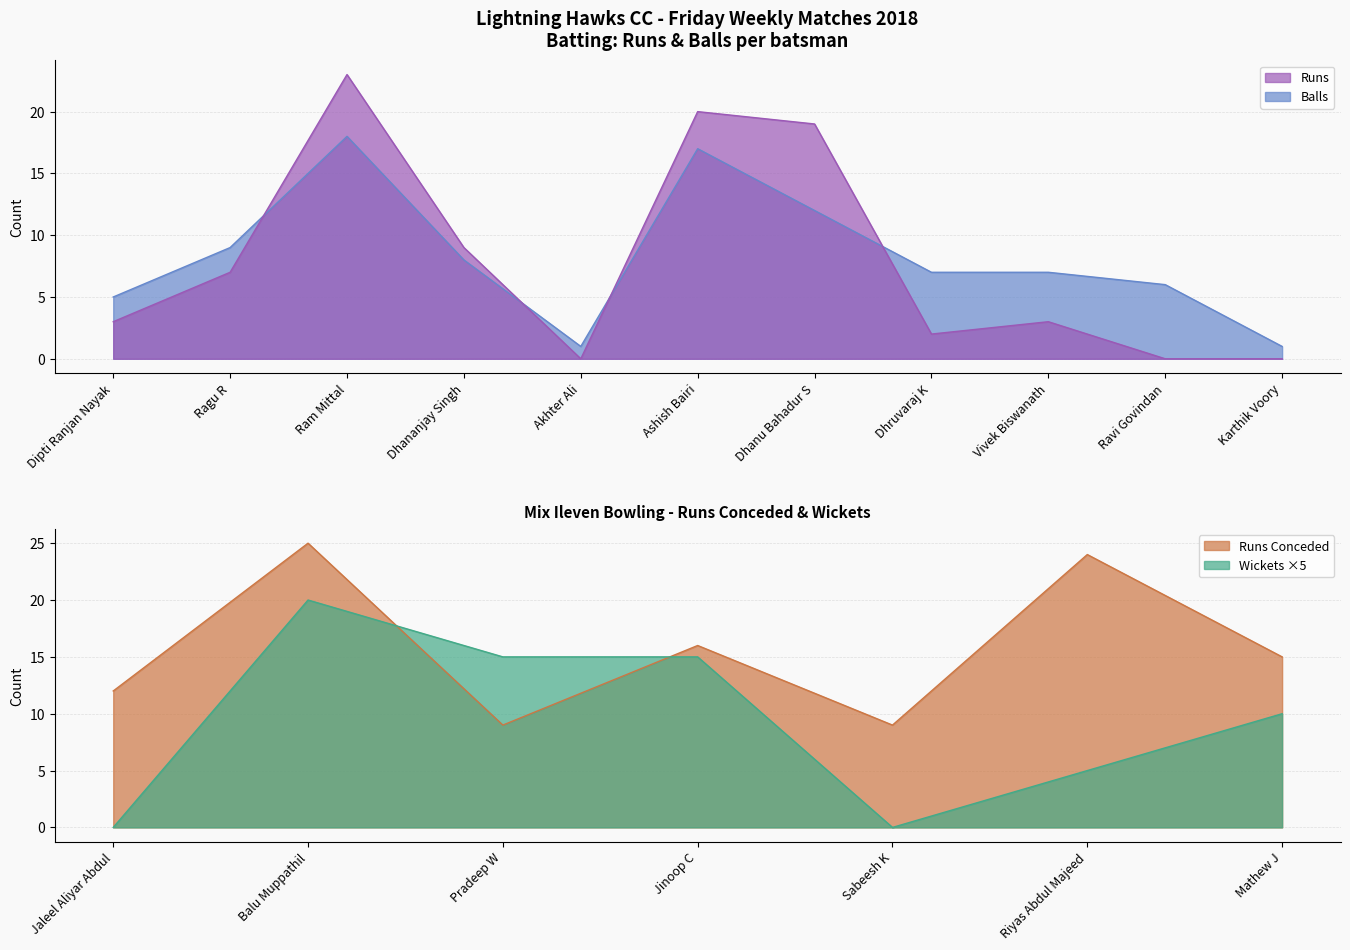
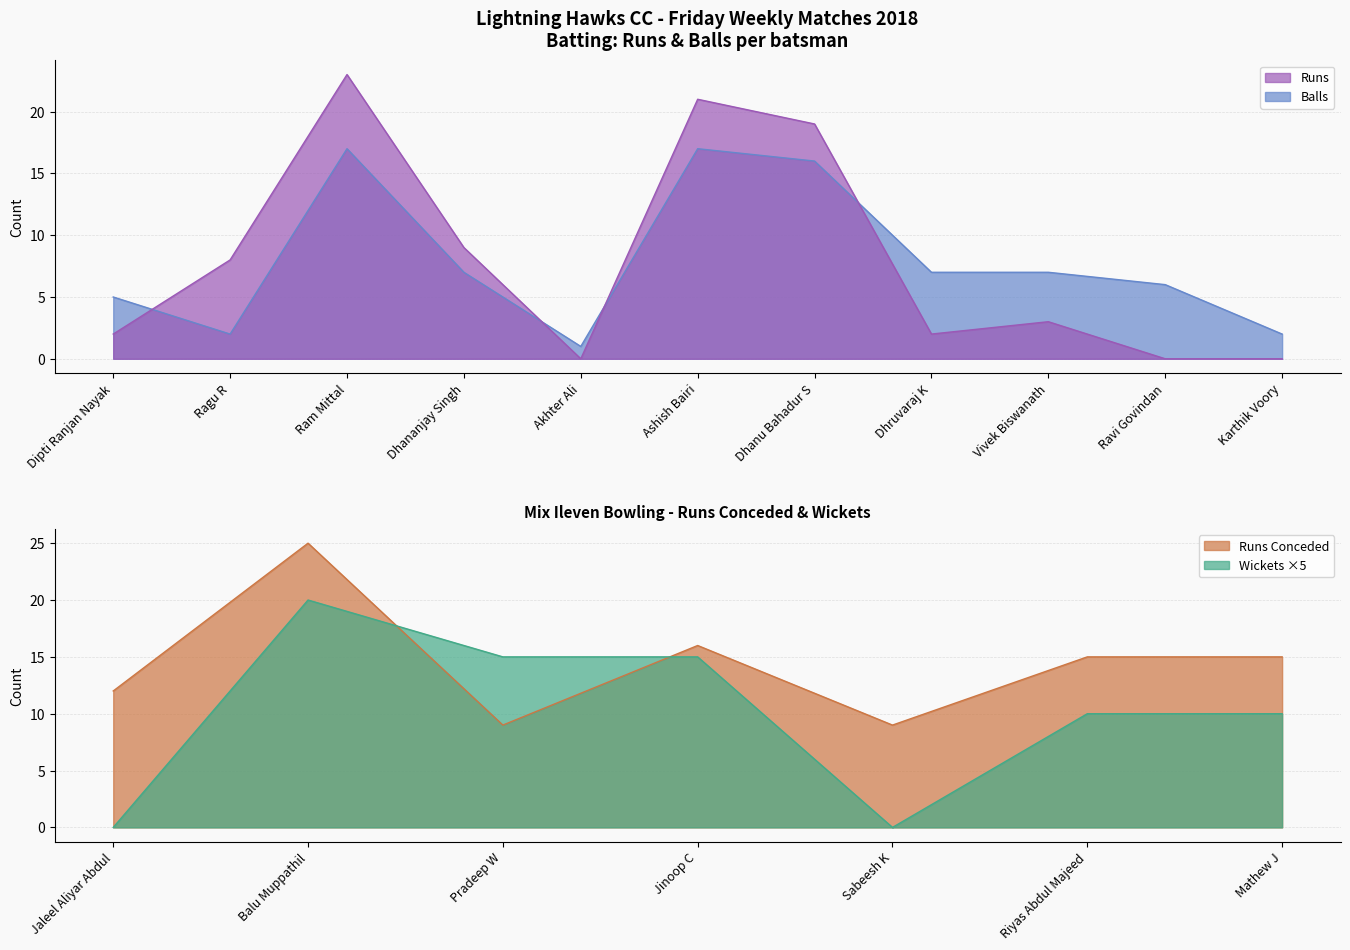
Lightning Hawks CC - Friday Weekly Matches 2018 Batting: Runs & Balls per batsman, Runs, Dipti Ranjan Nayak: 3 -> 2
Lightning Hawks CC - Friday Weekly Matches 2018 Batting: Runs & Balls per batsman, Balls, Ragu R: 9 -> 2
Lightning Hawks CC - Friday Weekly Matches 2018 Batting: Runs & Balls per batsman, Runs, Ragu R: 7 -> 8
Lightning Hawks CC - Friday Weekly Matches 2018 Batting: Runs & Balls per batsman, Balls, Ram Mittal: 18 -> 17
Lightning Hawks CC - Friday Weekly Matches 2018 Batting: Runs & Balls per batsman, Balls, Dhananjay Singh: 8 -> 7
Lightning Hawks CC - Friday Weekly Matches 2018 Batting: Runs & Balls per batsman, Runs, Ashish Bairi: 20 -> 21
Lightning Hawks CC - Friday Weekly Matches 2018 Batting: Runs & Balls per batsman, Balls, Dhanu Bahadur S: 12 -> 16
Lightning Hawks CC - Friday Weekly Matches 2018 Batting: Runs & Balls per batsman, Balls, Karthik Voory: 1 -> 2
Mix Ileven Bowling - Runs Conceded & Wickets, Runs Conceded, Riyas Abdul Majeed: 24 -> 15
Mix Ileven Bowling - Runs Conceded & Wickets, Wickets ×5, Riyas Abdul Majeed: 5.0 -> 10.0
